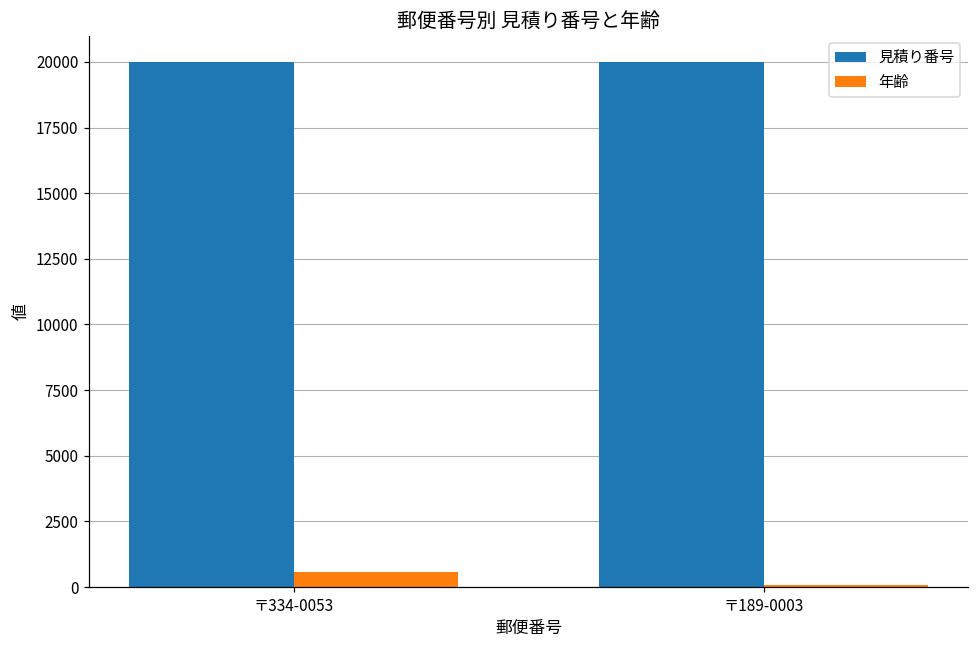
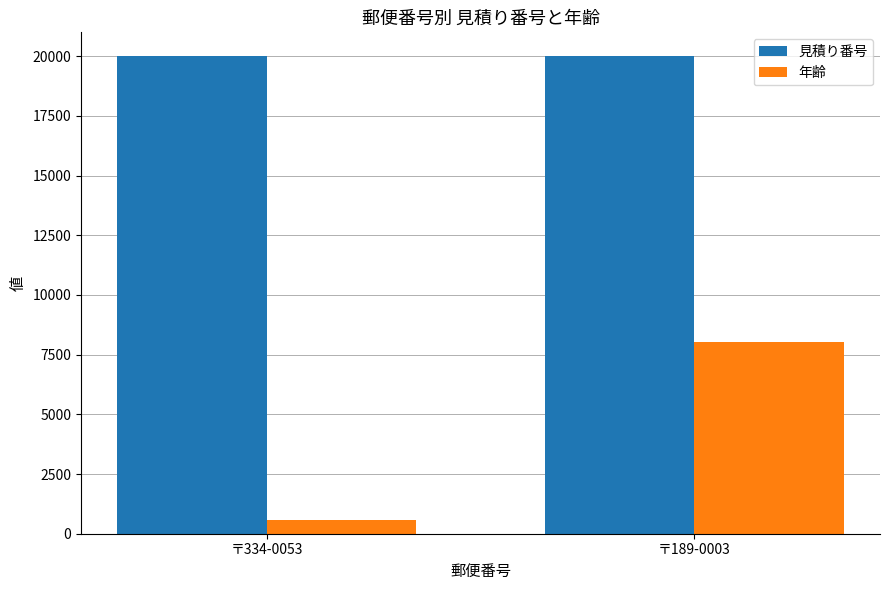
年齢, 〒189-0003: 100 -> 8000
